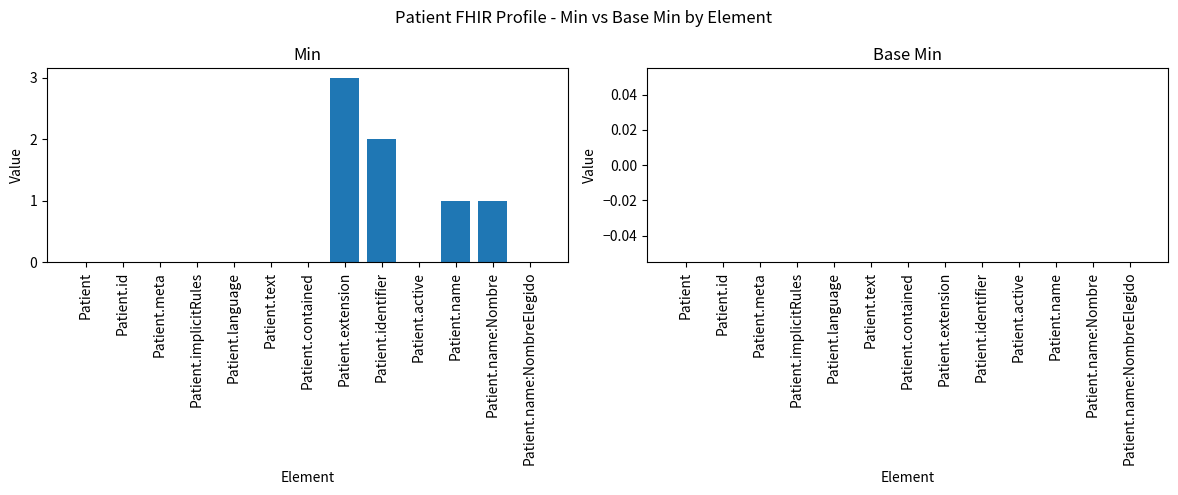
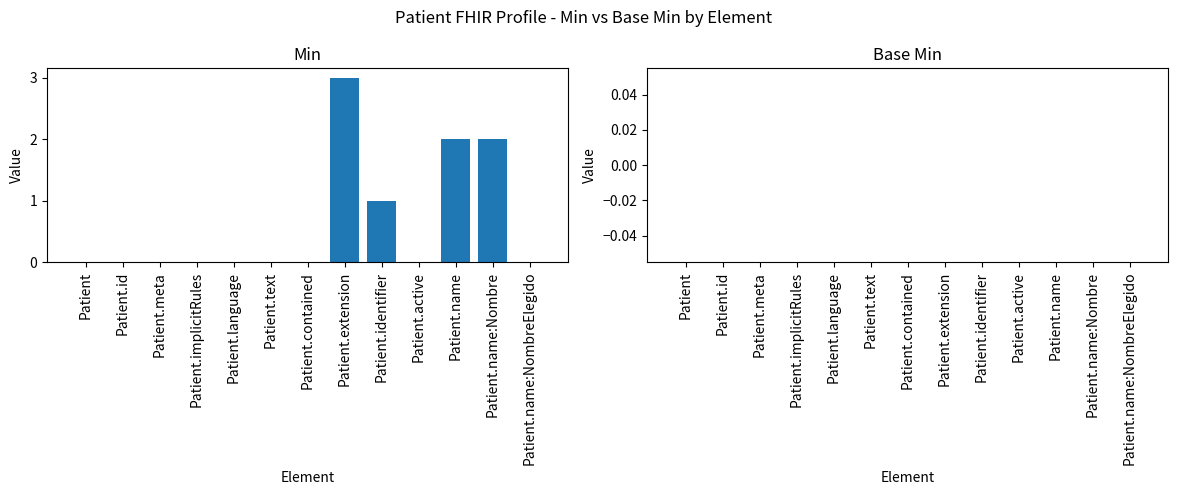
Min, Patient.identifier: 2 -> 1
Min, Patient.name: 1 -> 2
Min, Patient.name:Nombre: 1 -> 2
